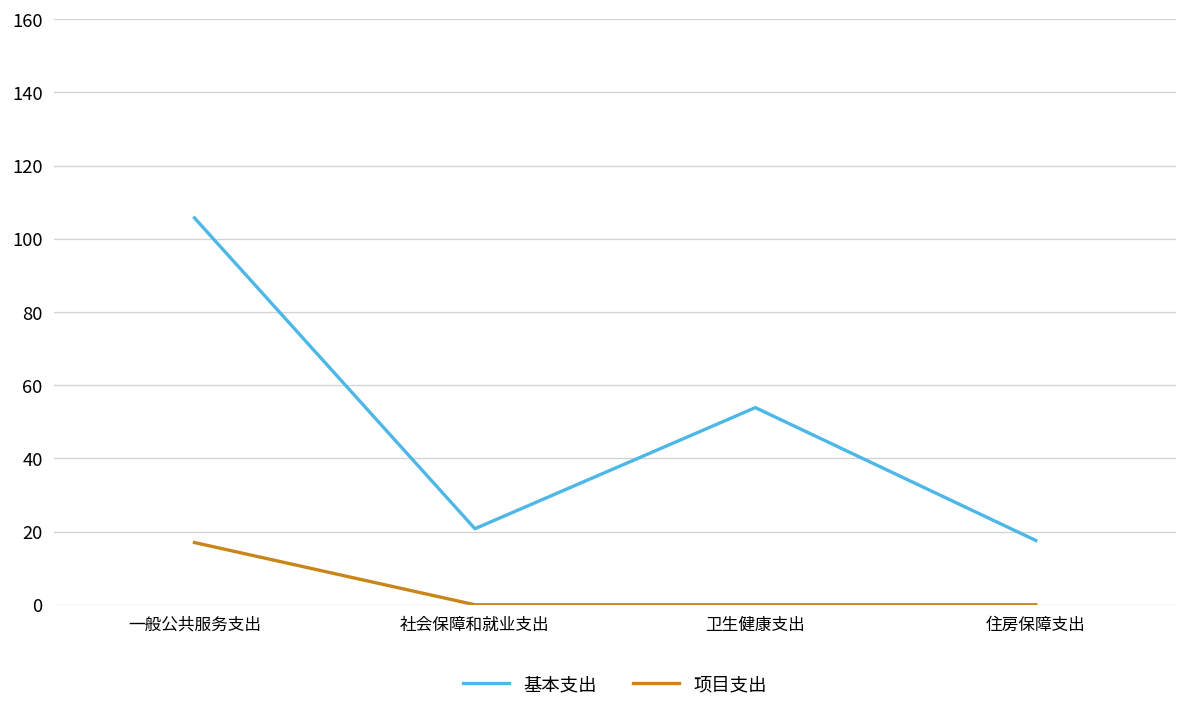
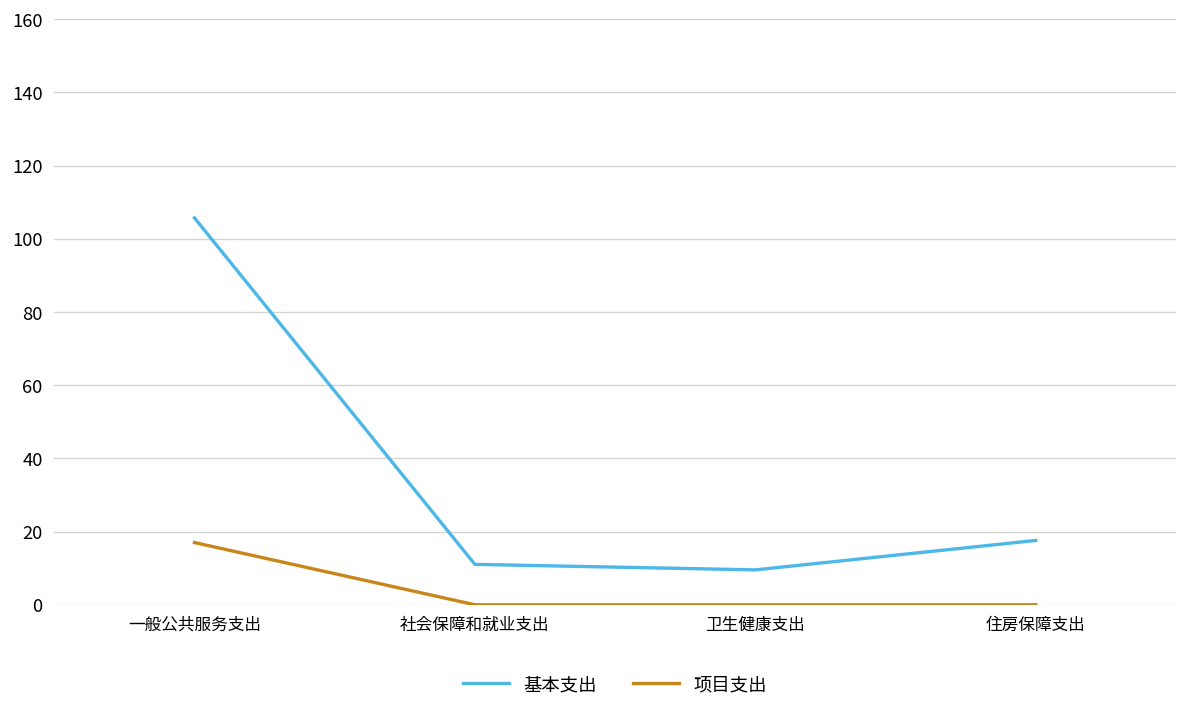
基本支出, 社会保障和就业支出: 21 -> 11
基本支出, 卫生健康支出: 54 -> 10
